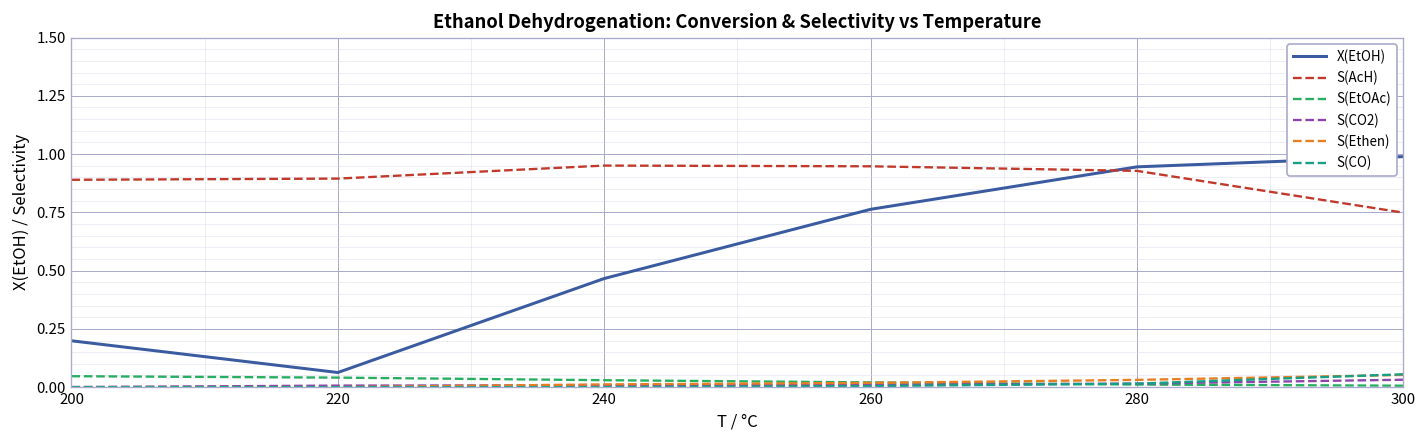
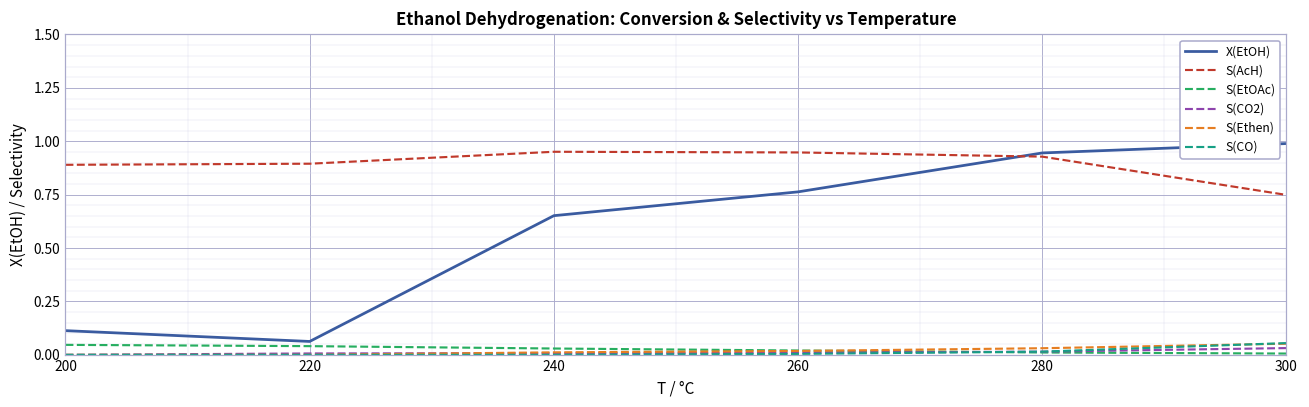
X(EtOH), 200: 0.20 -> 0.11
X(EtOH), 240: 0.47 -> 0.65
